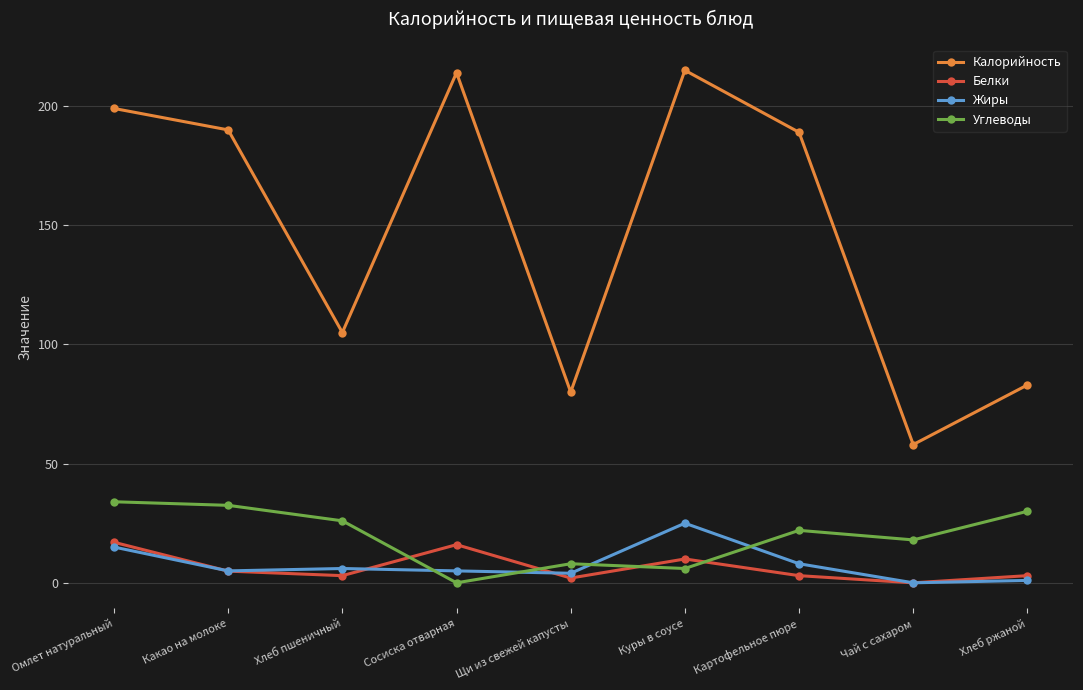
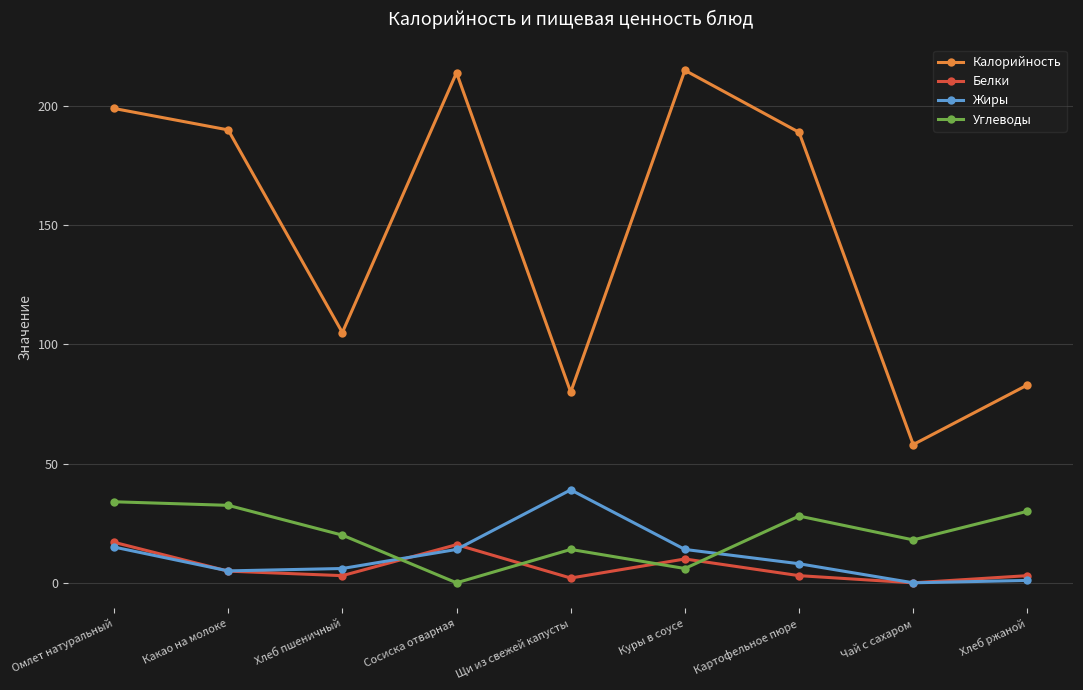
Углеводы, Хлеб пшеничный: 26 -> 20
Жиры, Сосиска отварная: 5 -> 14
Жиры, Щи из свежей капусты: 4 -> 39
Углеводы, Щи из свежей капусты: 8 -> 14
Жиры, Куры в соусе: 25 -> 14
Углеводы, Картофельное пюре: 22 -> 28
